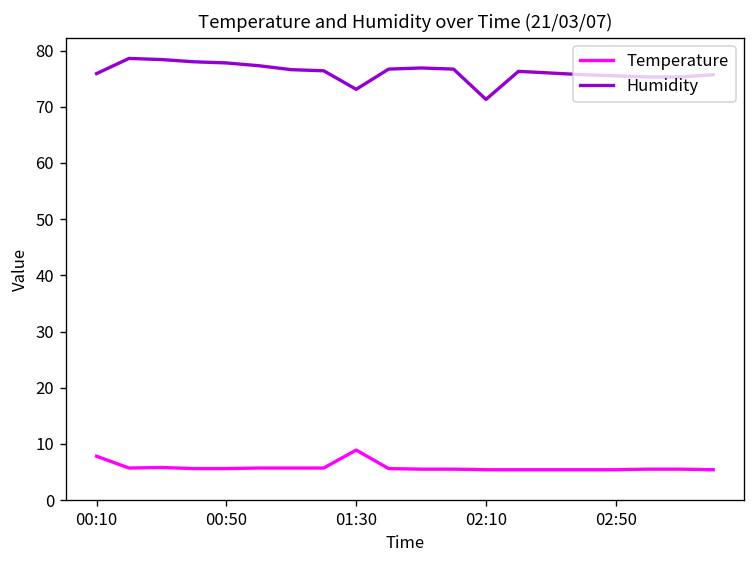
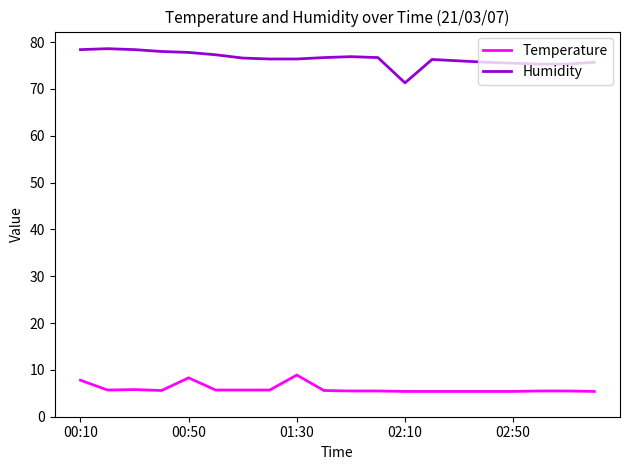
Humidity, 00:10: 76 -> 78
Temperature, 00:50: 6 -> 8
Humidity, 01:30: 73 -> 76
